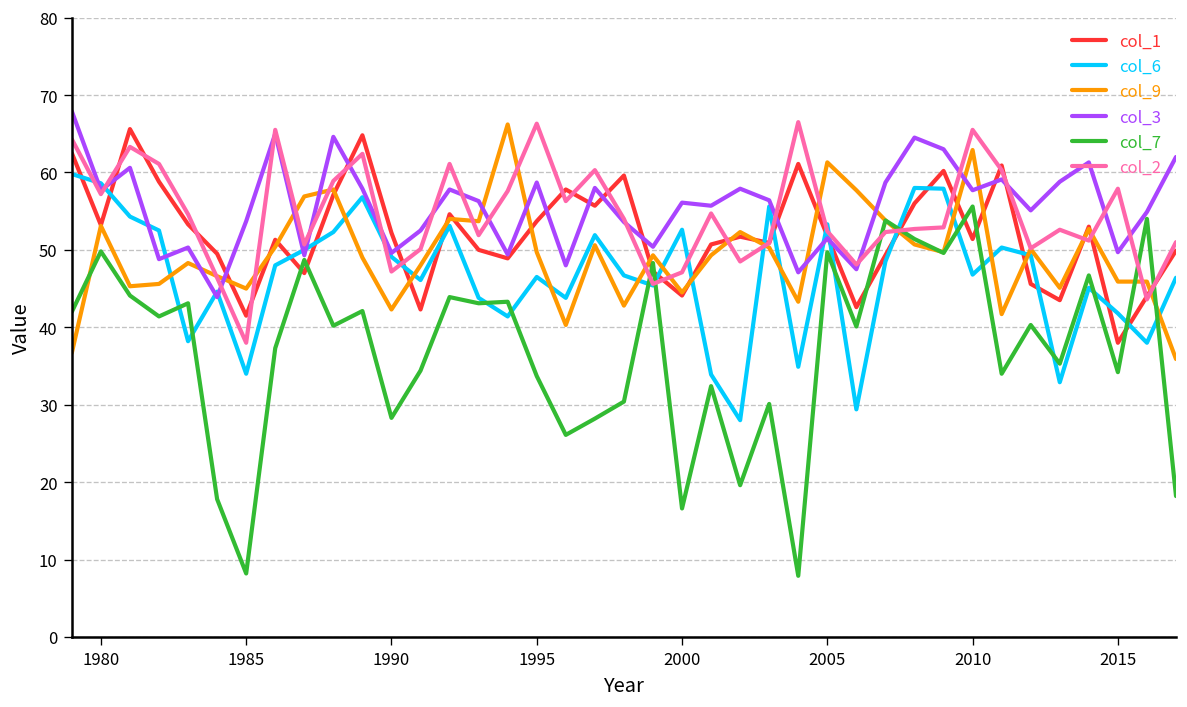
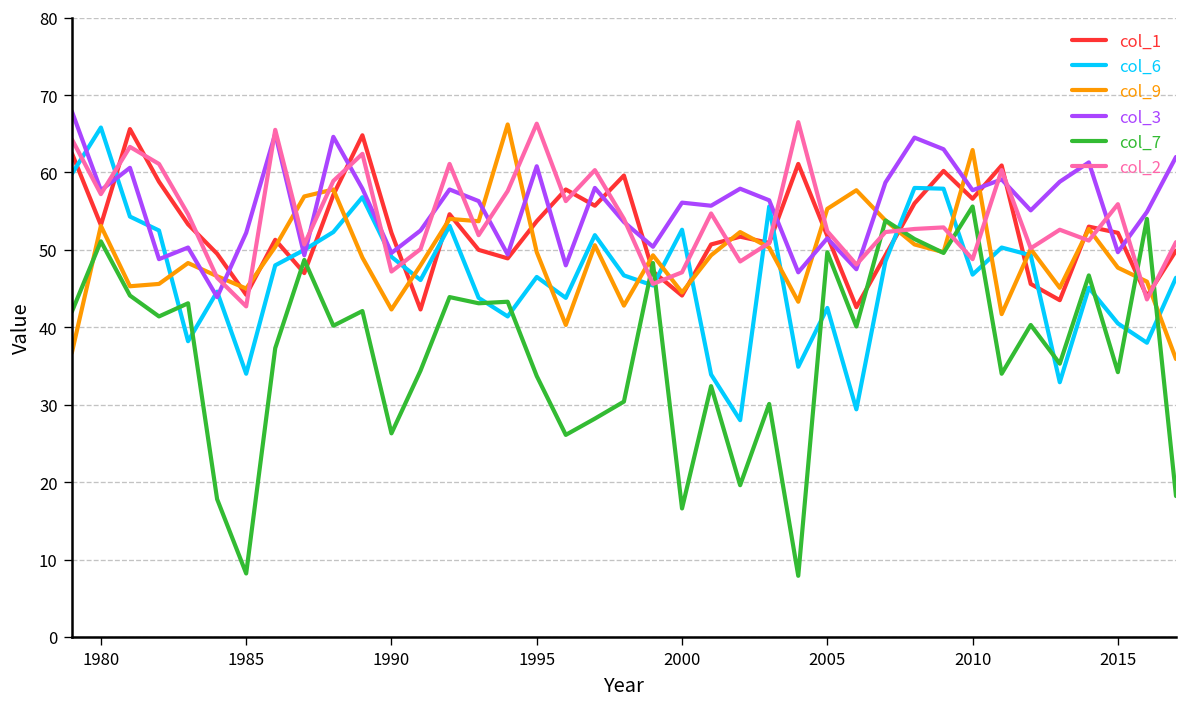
col_6, 1980: 59 -> 66
col_7, 1980: 50 -> 51
col_1, 1985: 42 -> 44
col_3, 1985: 54 -> 52
col_2, 1985: 38 -> 43
col_7, 1990: 28 -> 26
col_3, 1995: 59 -> 61
col_6, 2005: 53 -> 43
col_9, 2005: 61 -> 55
col_1, 2010: 51 -> 57
col_2, 2010: 66 -> 49
col_1, 2015: 38 -> 52
col_6, 2015: 42 -> 41
col_9, 2015: 46 -> 48
col_2, 2015: 58 -> 56
